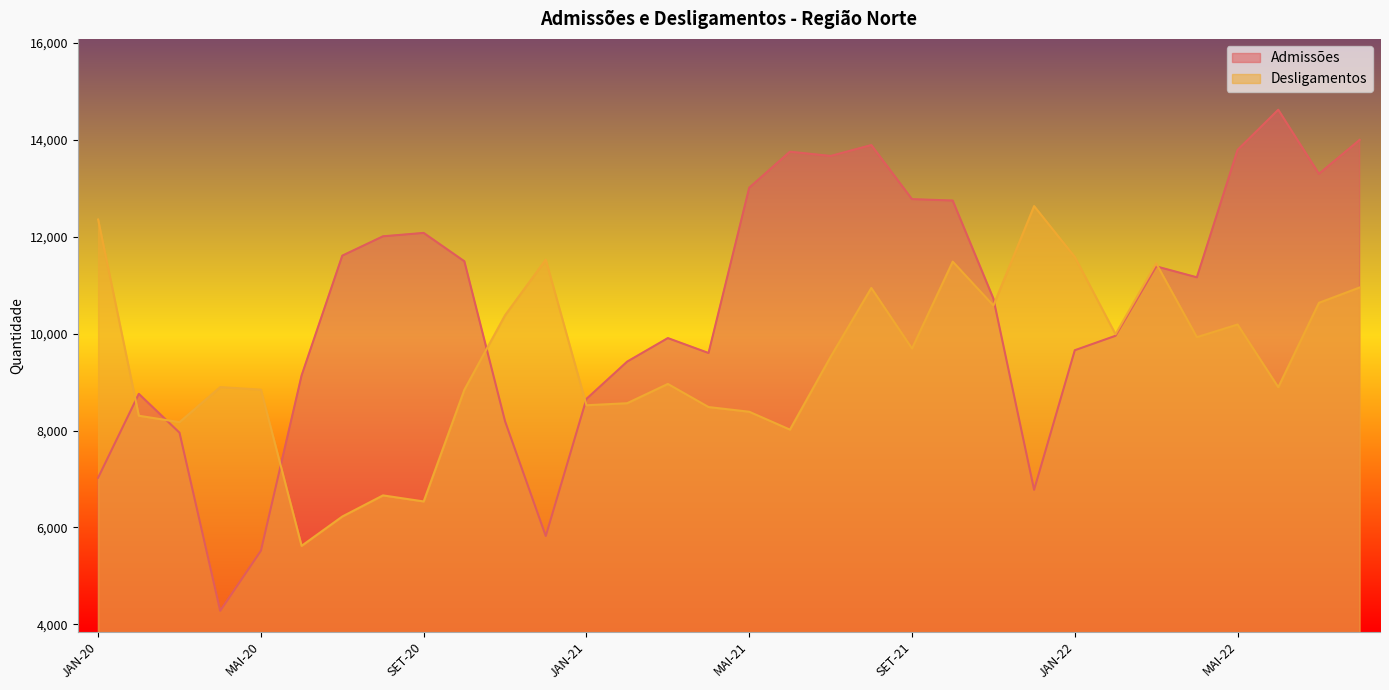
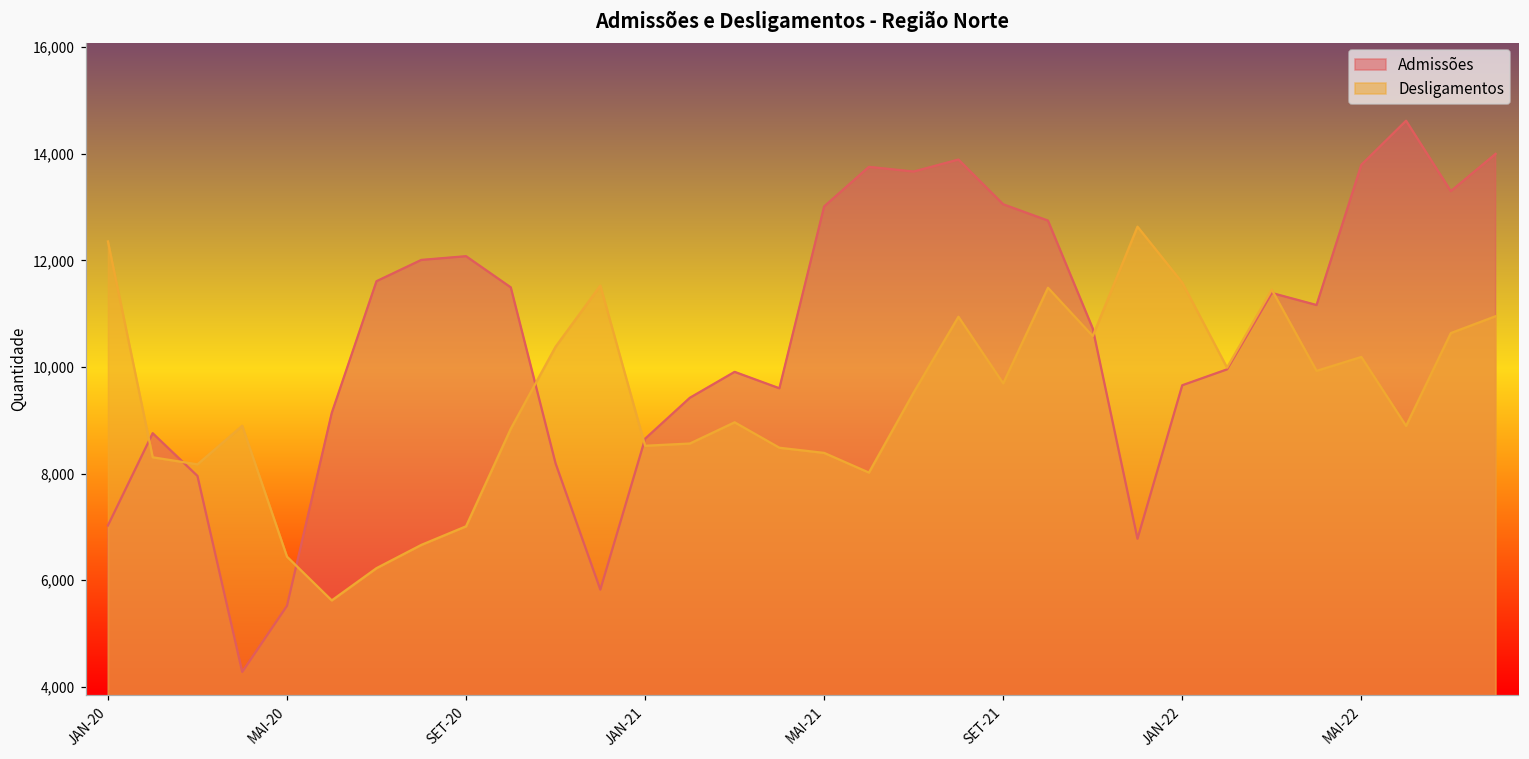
Desligamentos, MAI-20: 8,800 -> 6,400
Desligamentos, SET-20: 6,500 -> 7,000
Admissões, SET-21: 12,800 -> 13,100
